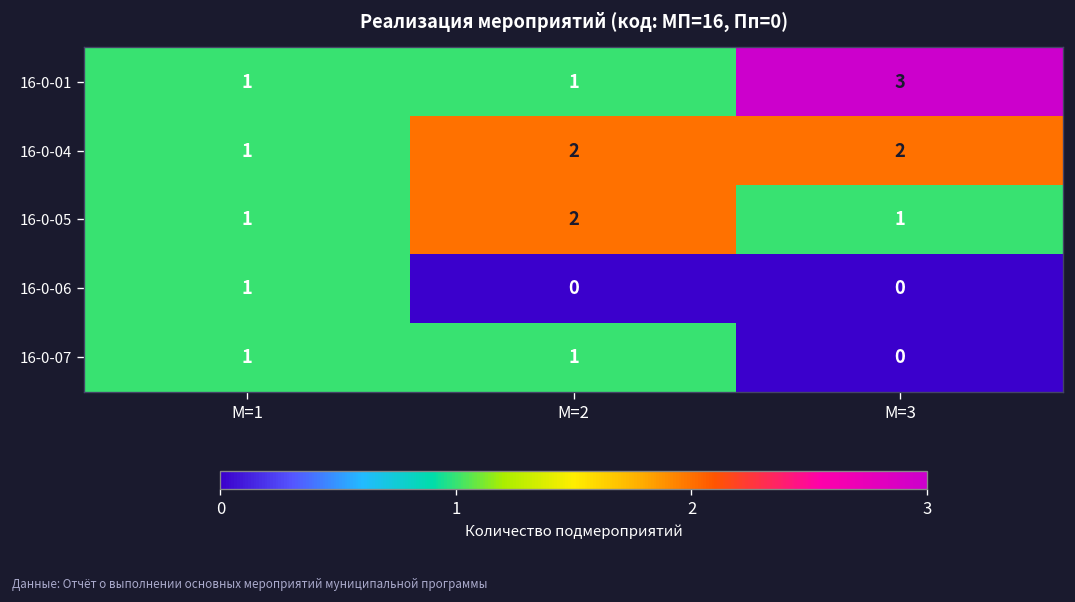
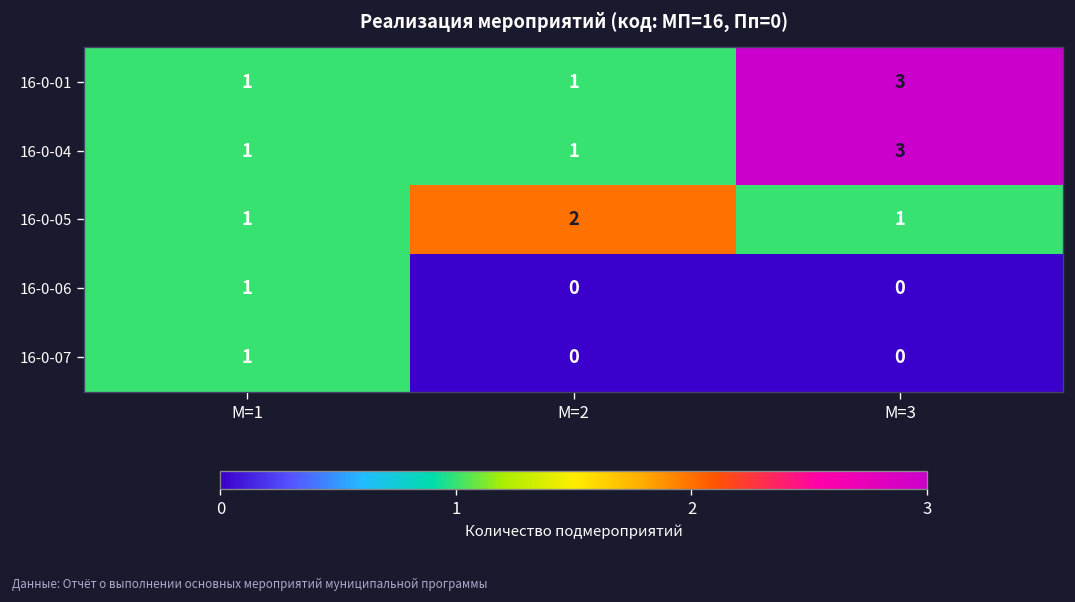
16-0-04, М=2: 2 -> 1
16-0-04, М=3: 2 -> 3
16-0-07, М=2: 1 -> 0
